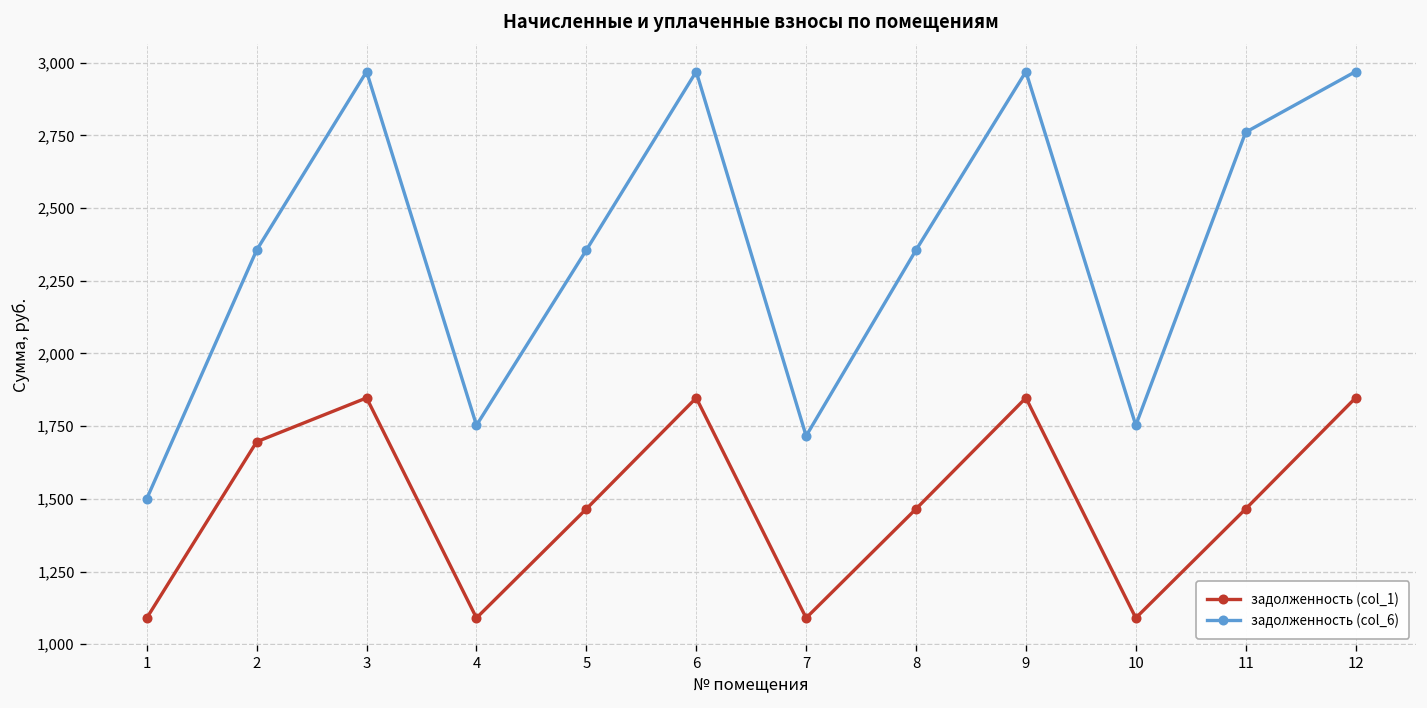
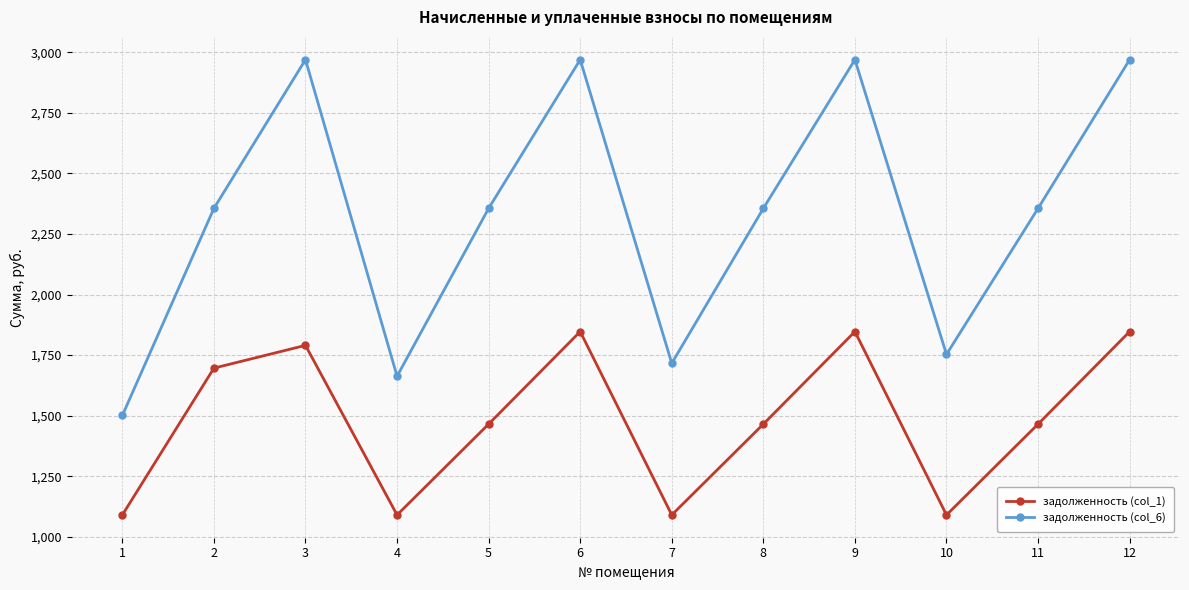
задолженность (col_1), 3: 1,850 -> 1,790
задолженность (col_6), 4: 1,750 -> 1,660
задолженность (col_6), 11: 2,760 -> 2,360
